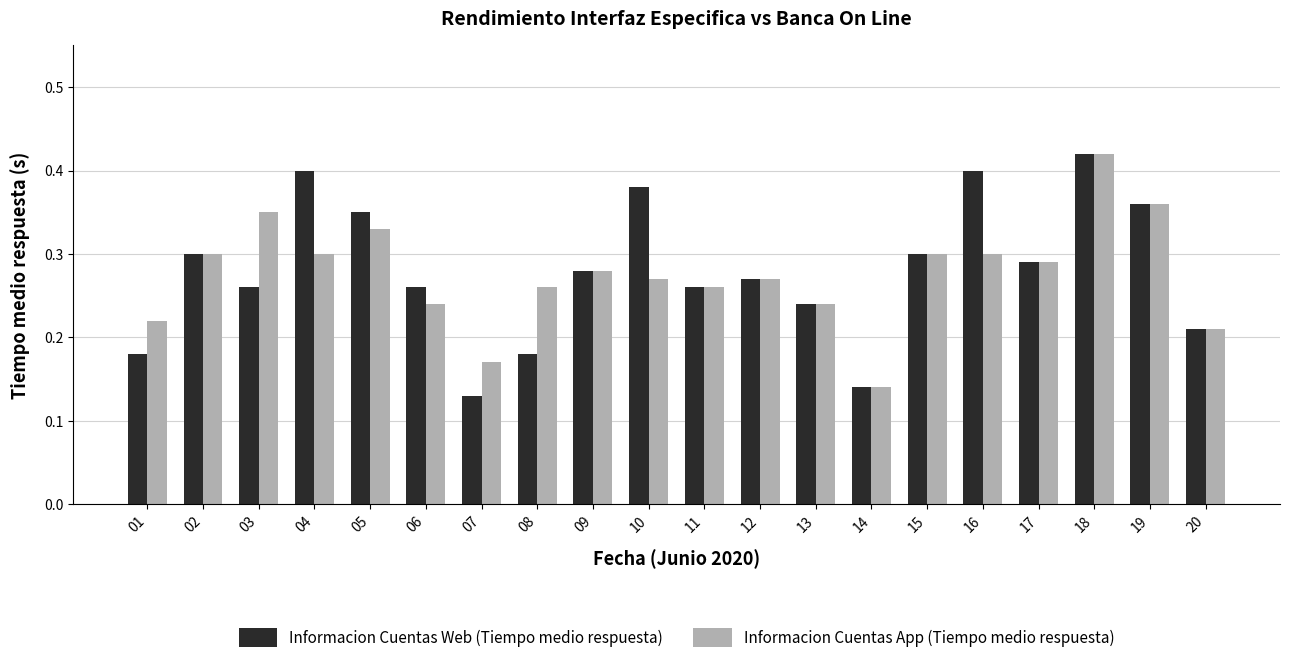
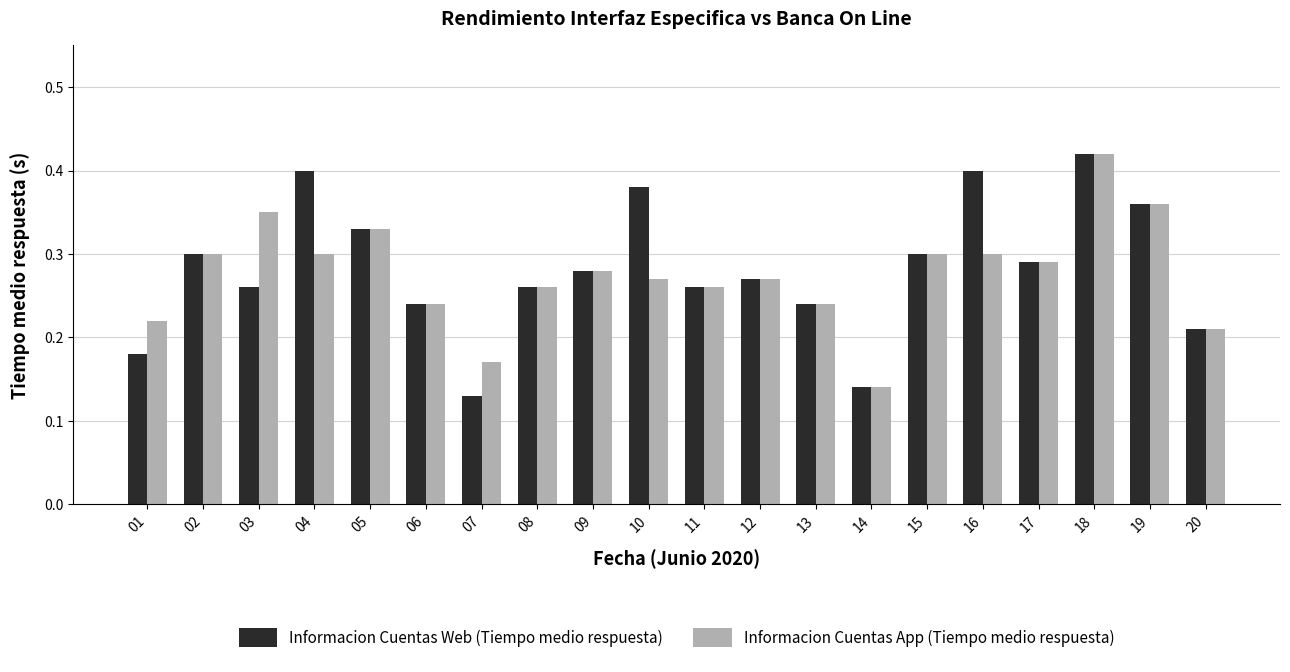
Informacion Cuentas Web (Tiempo medio respuesta), 05: 0.35 -> 0.33
Informacion Cuentas Web (Tiempo medio respuesta), 06: 0.26 -> 0.24
Informacion Cuentas Web (Tiempo medio respuesta), 08: 0.18 -> 0.26
